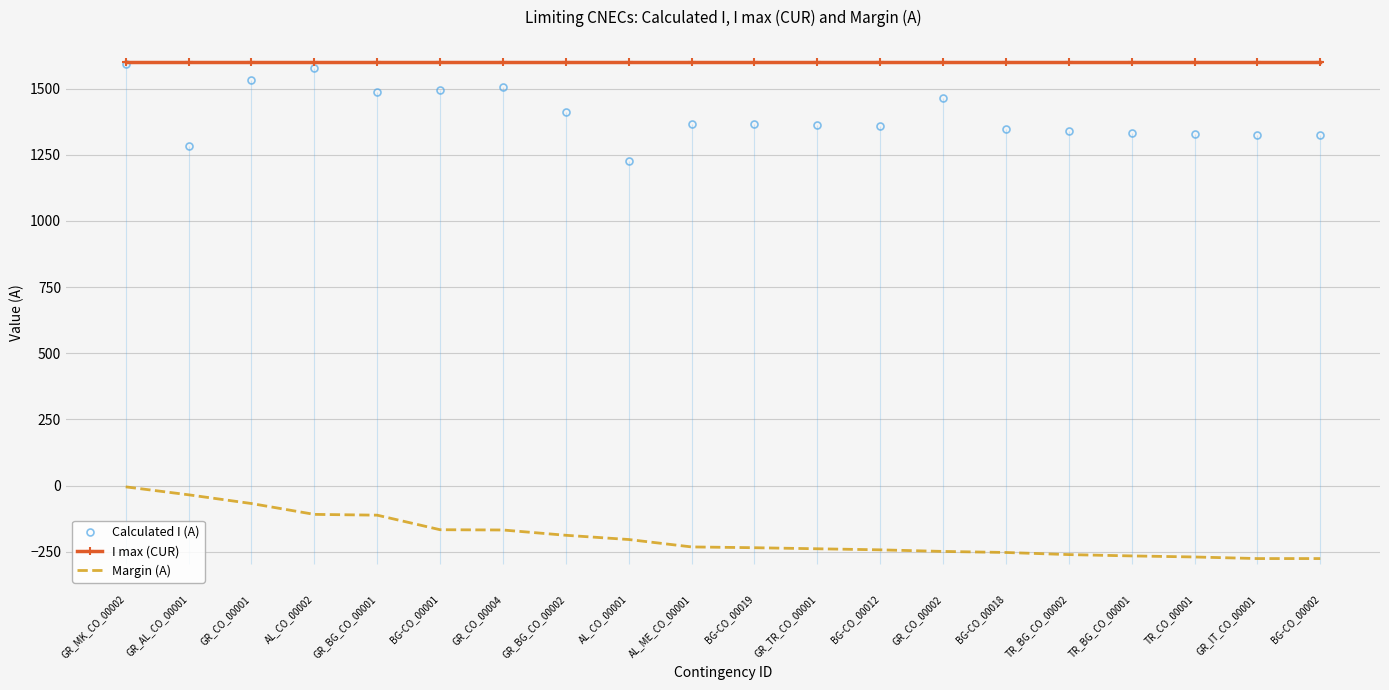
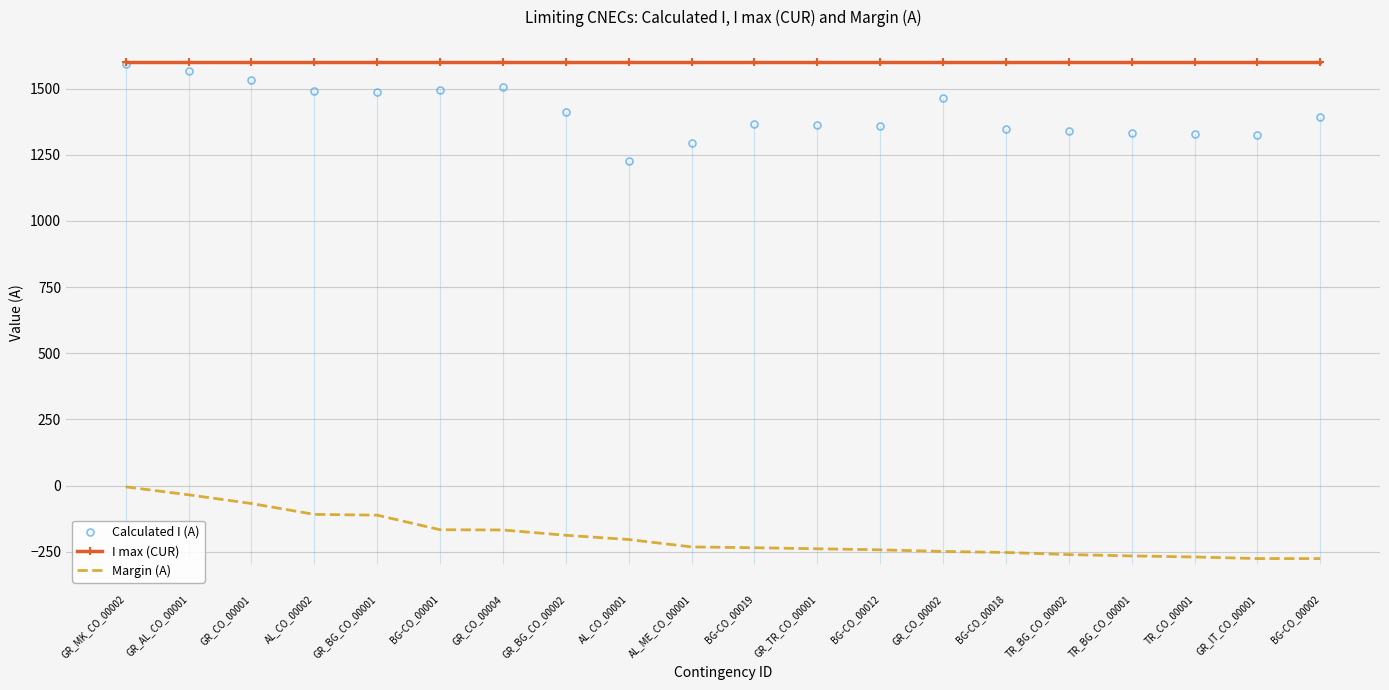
Calculated I (A), GR_AL_CO_00001: 1280 -> 1570
Calculated I (A), AL_CO_00002: 1580 -> 1490
Calculated I (A), AL_ME_CO_00001: 1370 -> 1290
Calculated I (A), BG-CO_00002: 1320 -> 1390
